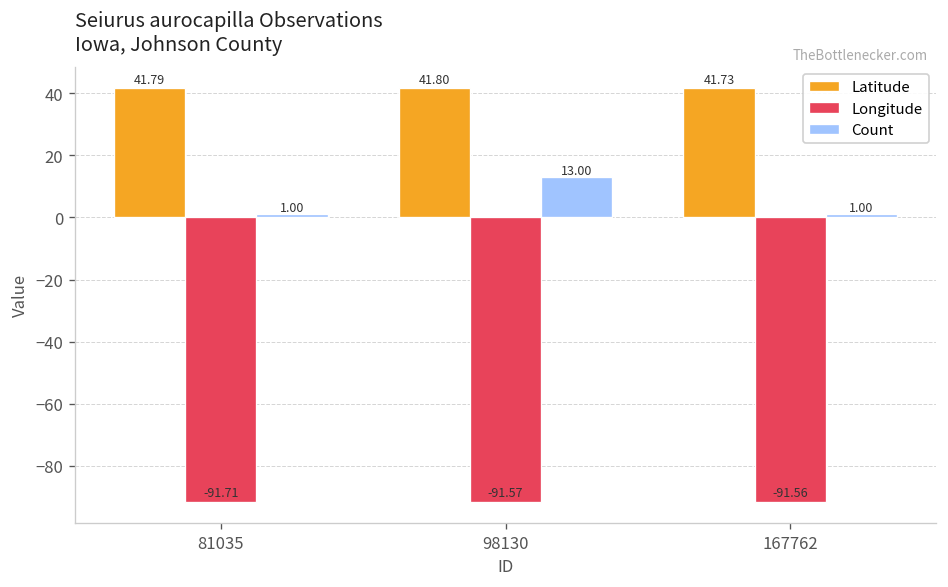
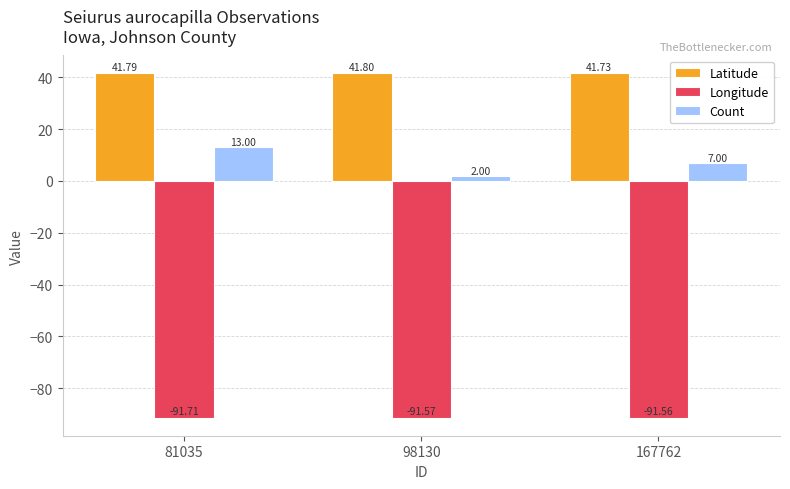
Count, 81035: 1.00 -> 13.00
Count, 98130: 13.00 -> 2.00
Count, 167762: 1.00 -> 7.00
